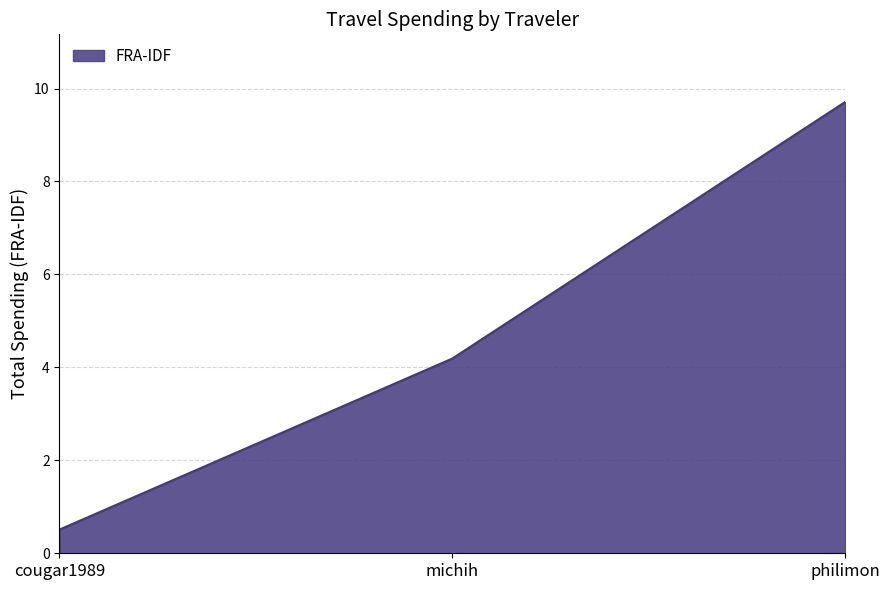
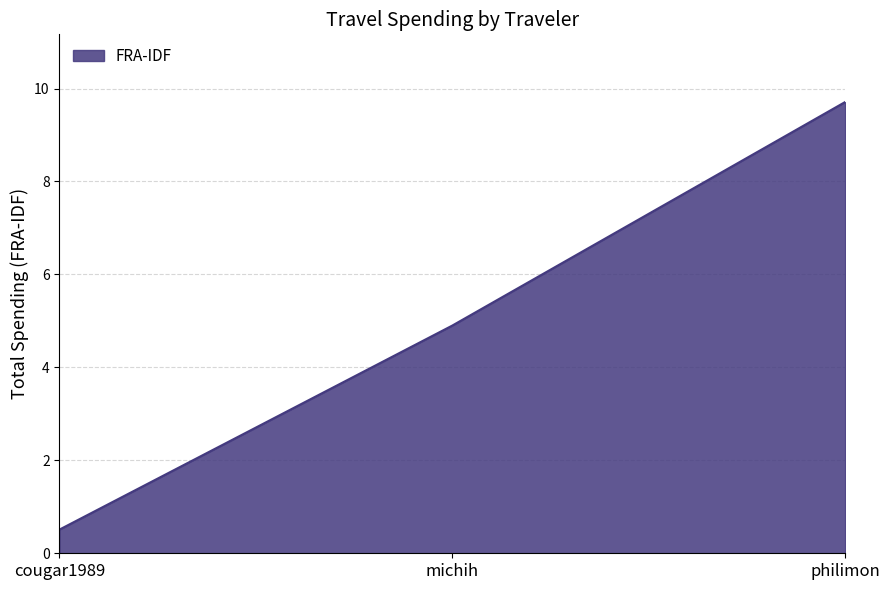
michih: 4.2 -> 4.9
